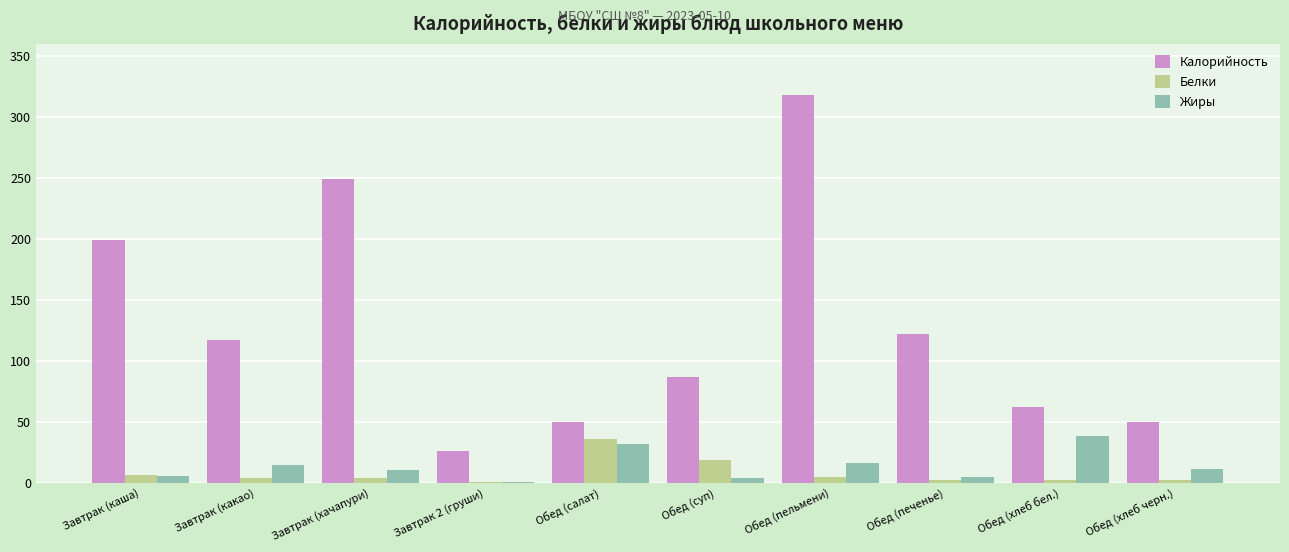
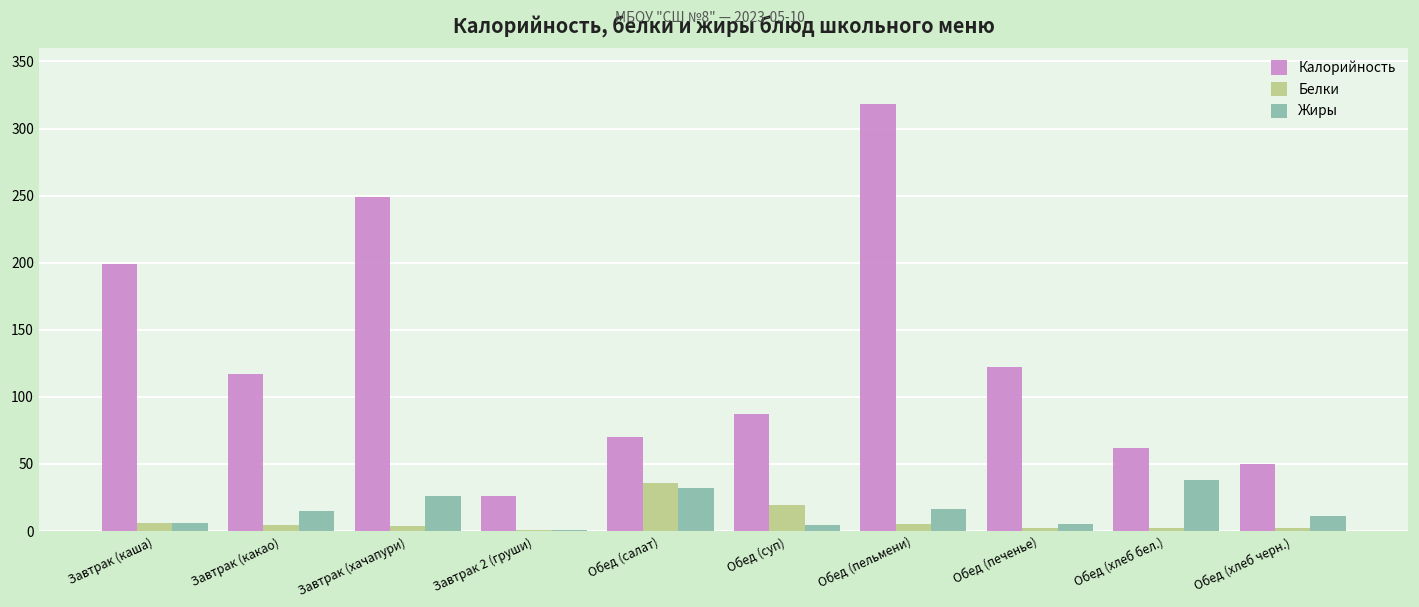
Жиры, Завтрак (хачапури): 10 -> 26
Калорийность, Обед (салат): 50 -> 70
